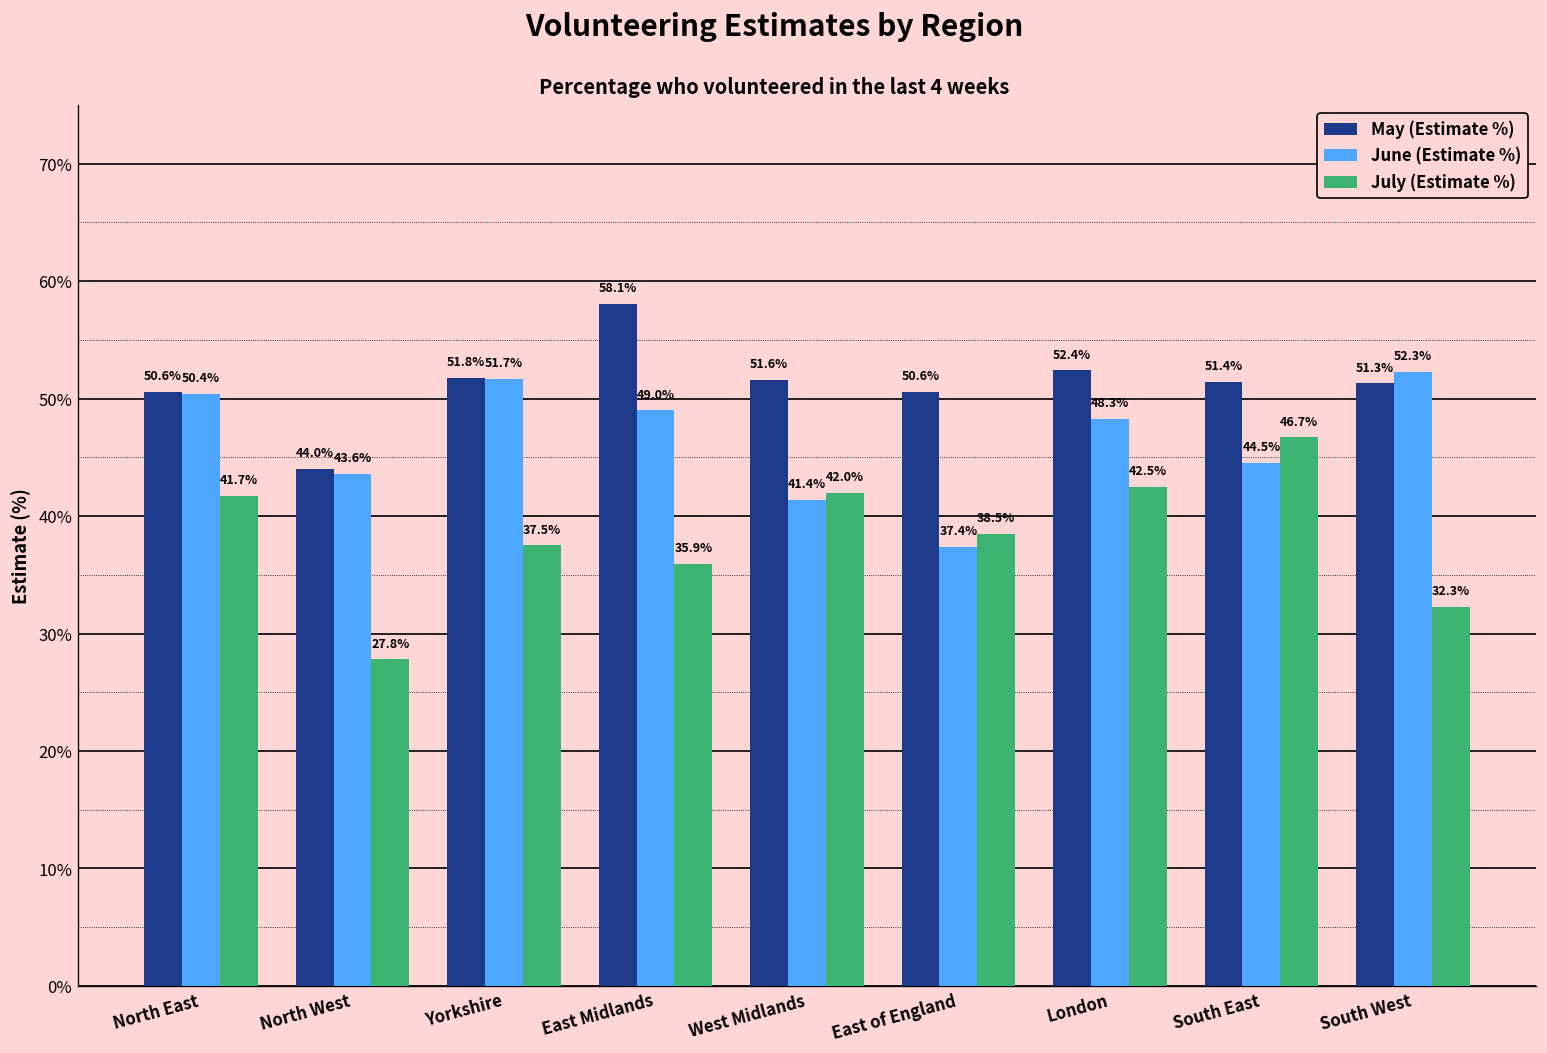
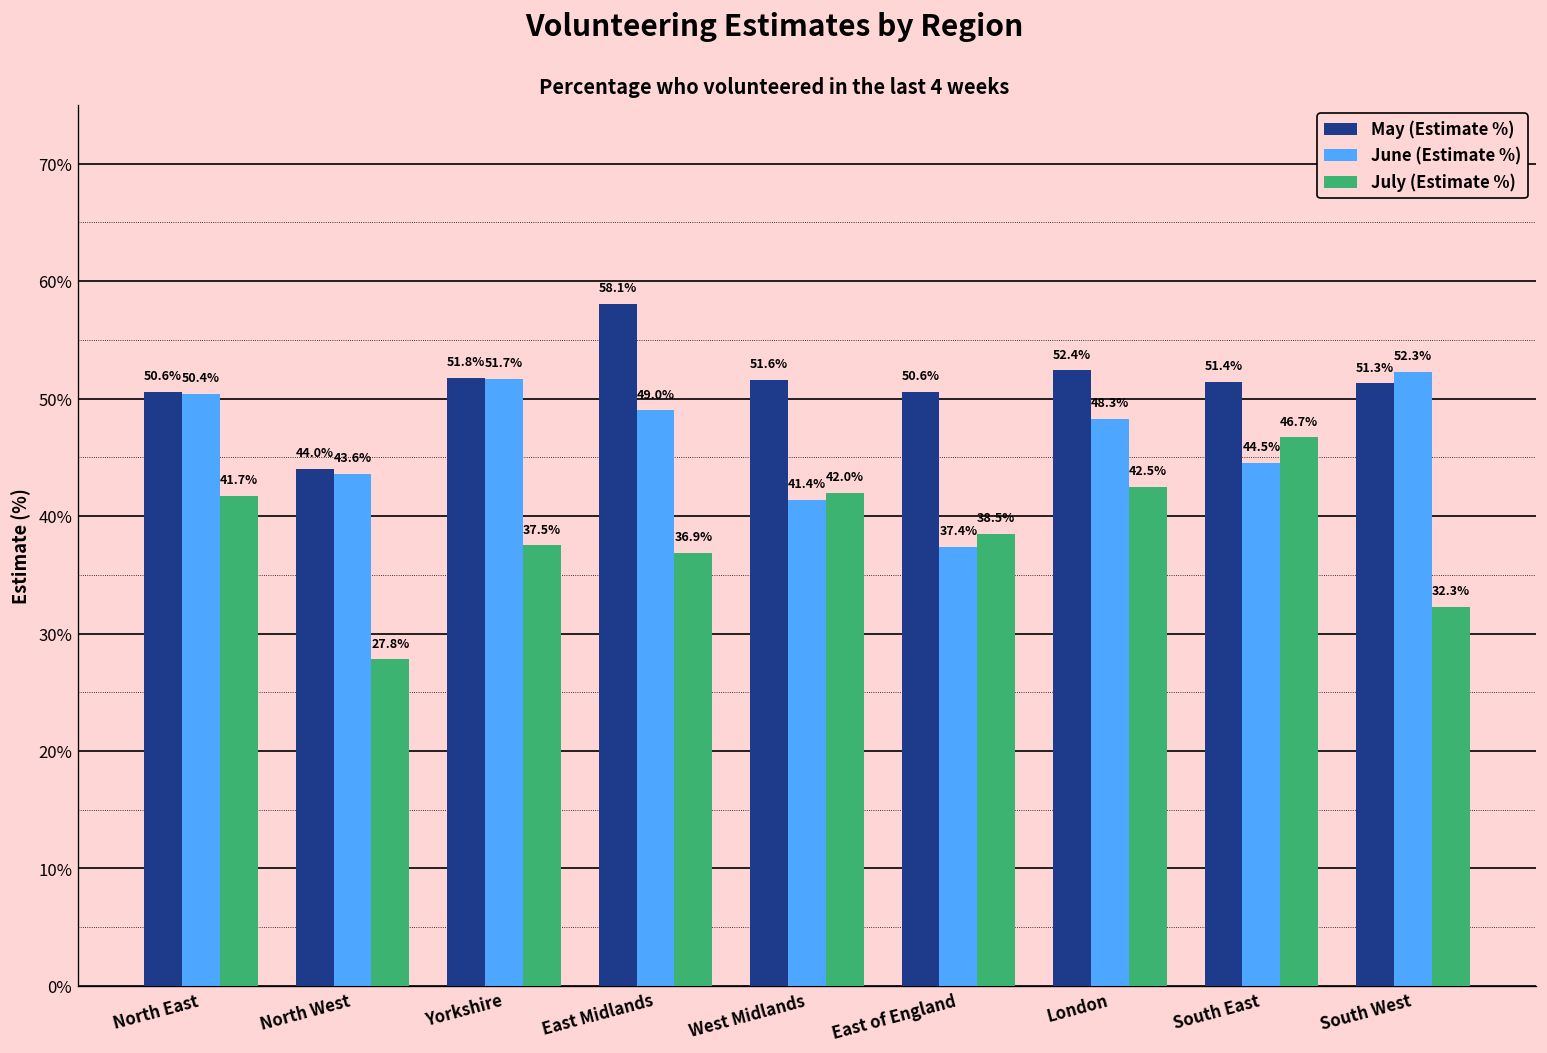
July (Estimate %), East Midlands: 35.9% -> 36.9%
